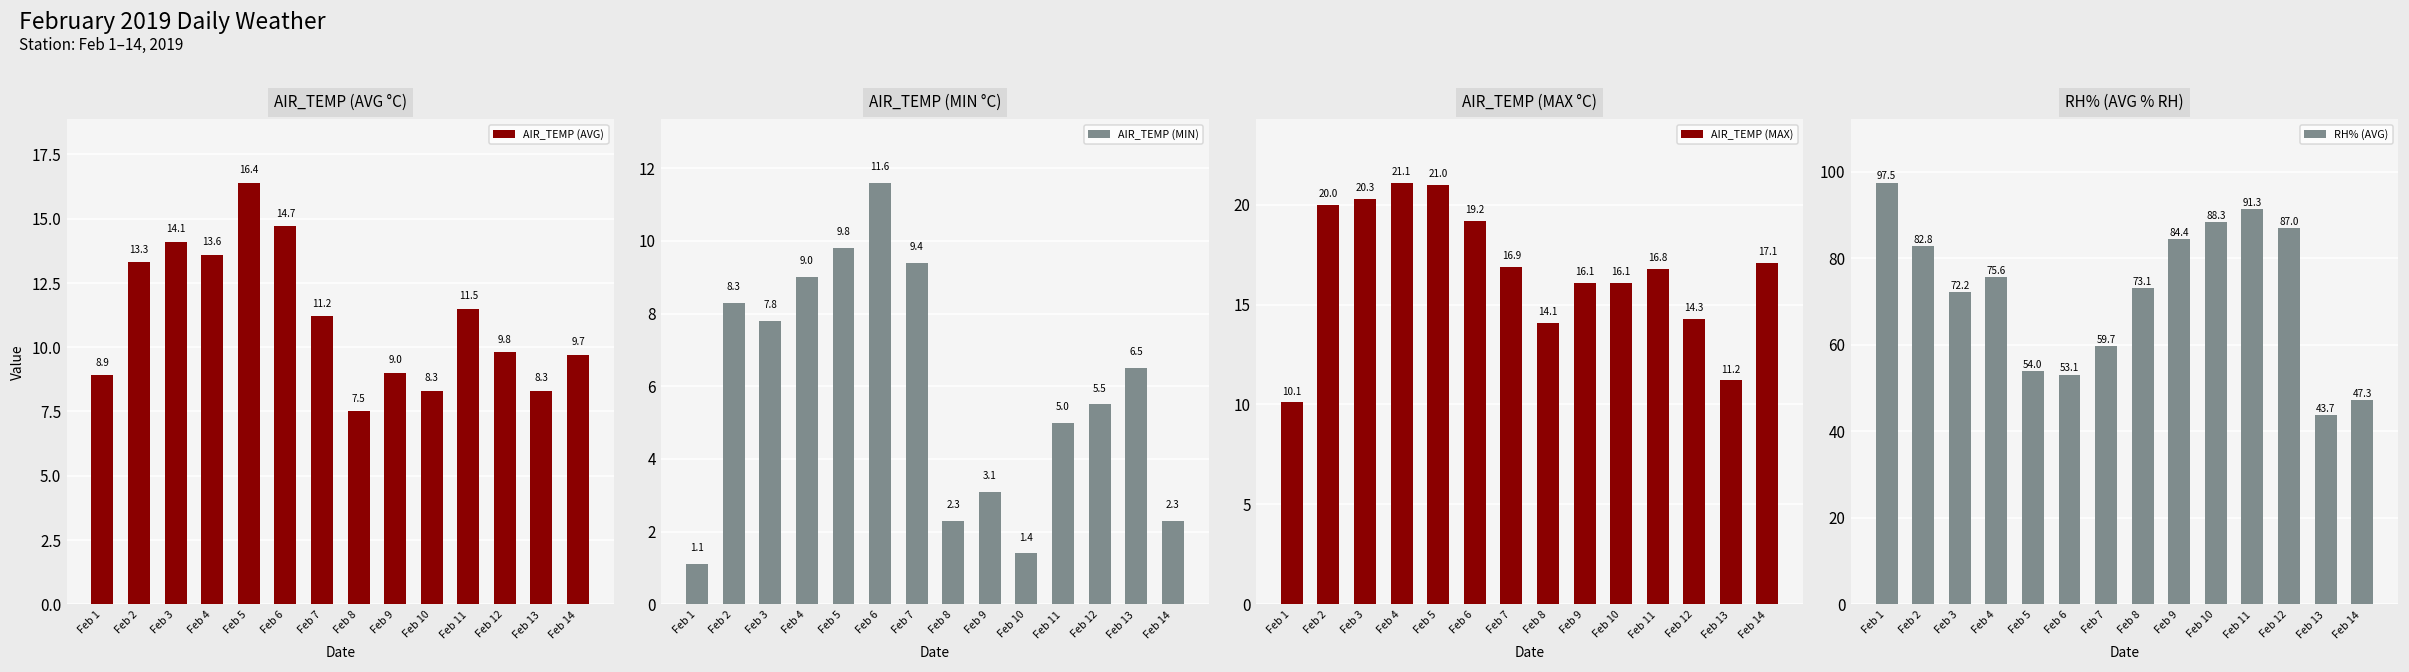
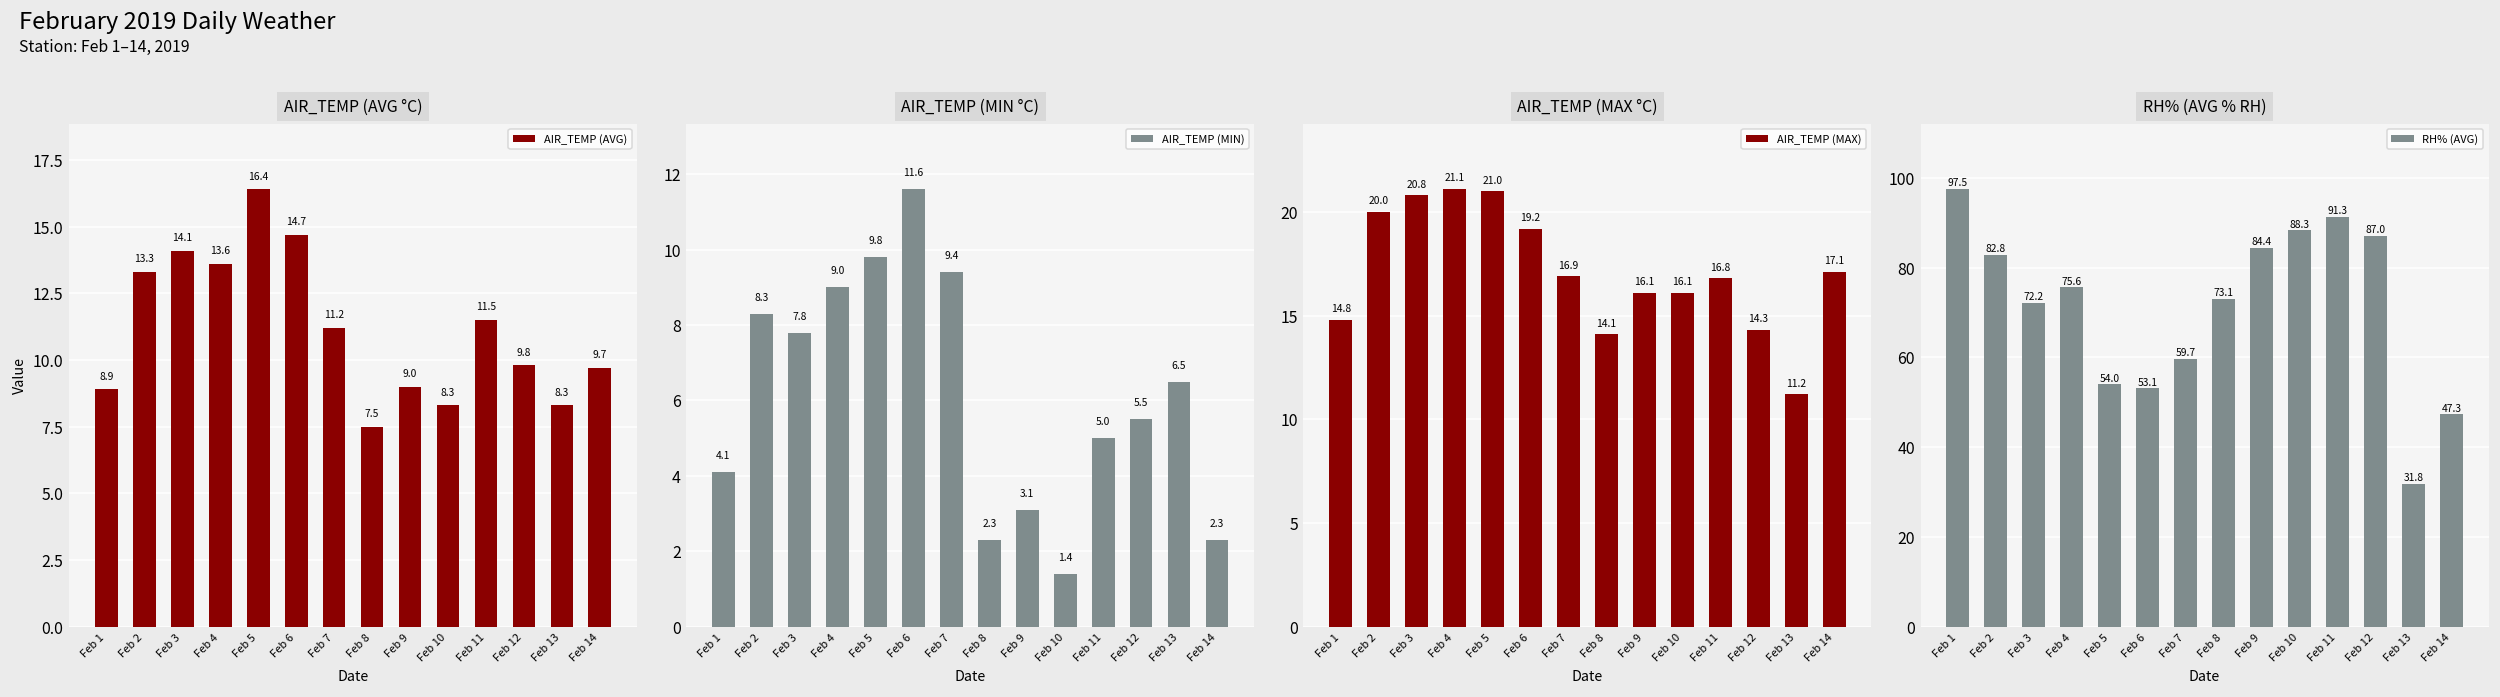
AIR_TEMP (MIN °C), Feb 1: 1.1 -> 4.1
AIR_TEMP (MAX °C), Feb 1: 10.1 -> 14.8
AIR_TEMP (MAX °C), Feb 3: 20.3 -> 20.8
RH% (AVG % RH), Feb 13: 43.7 -> 31.8
